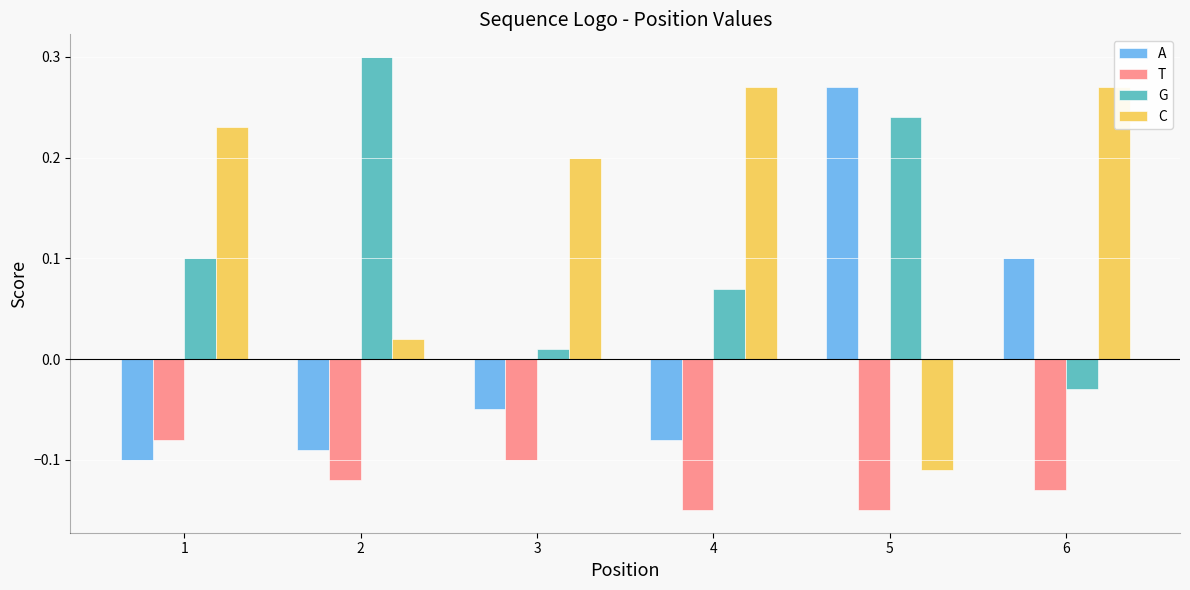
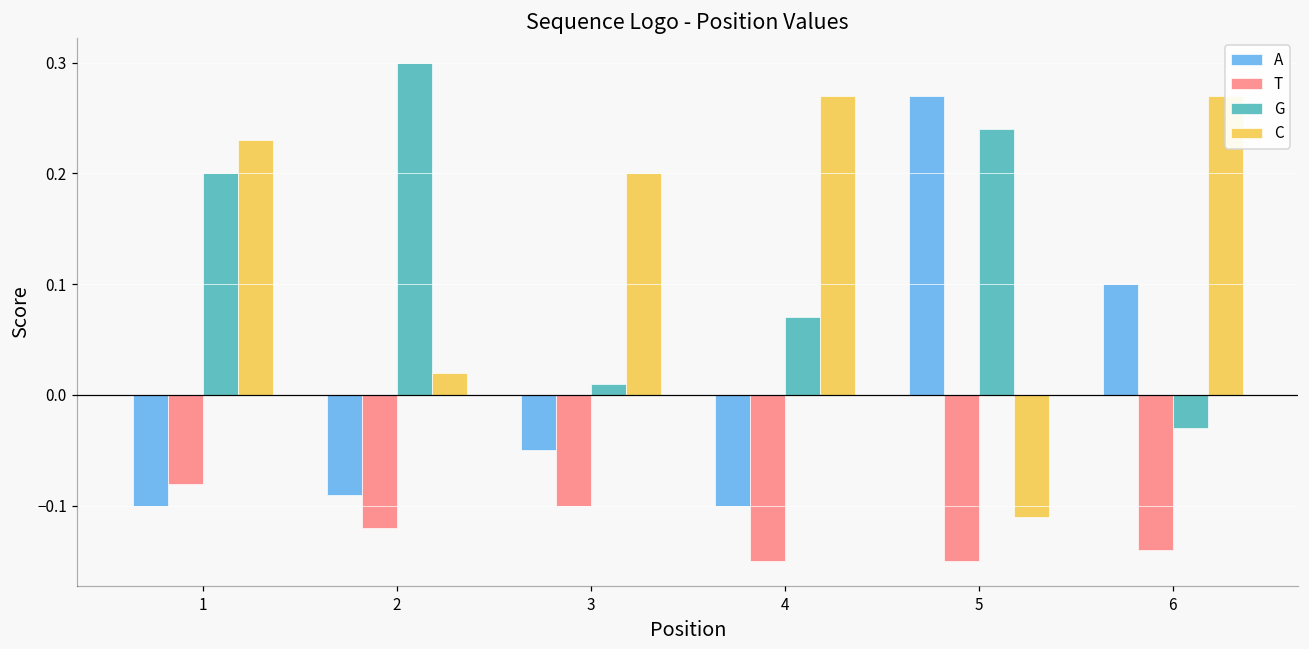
G, 1: 0.1 -> 0.2
A, 4: -0.08 -> -0.10
T, 6: -0.13 -> -0.14
